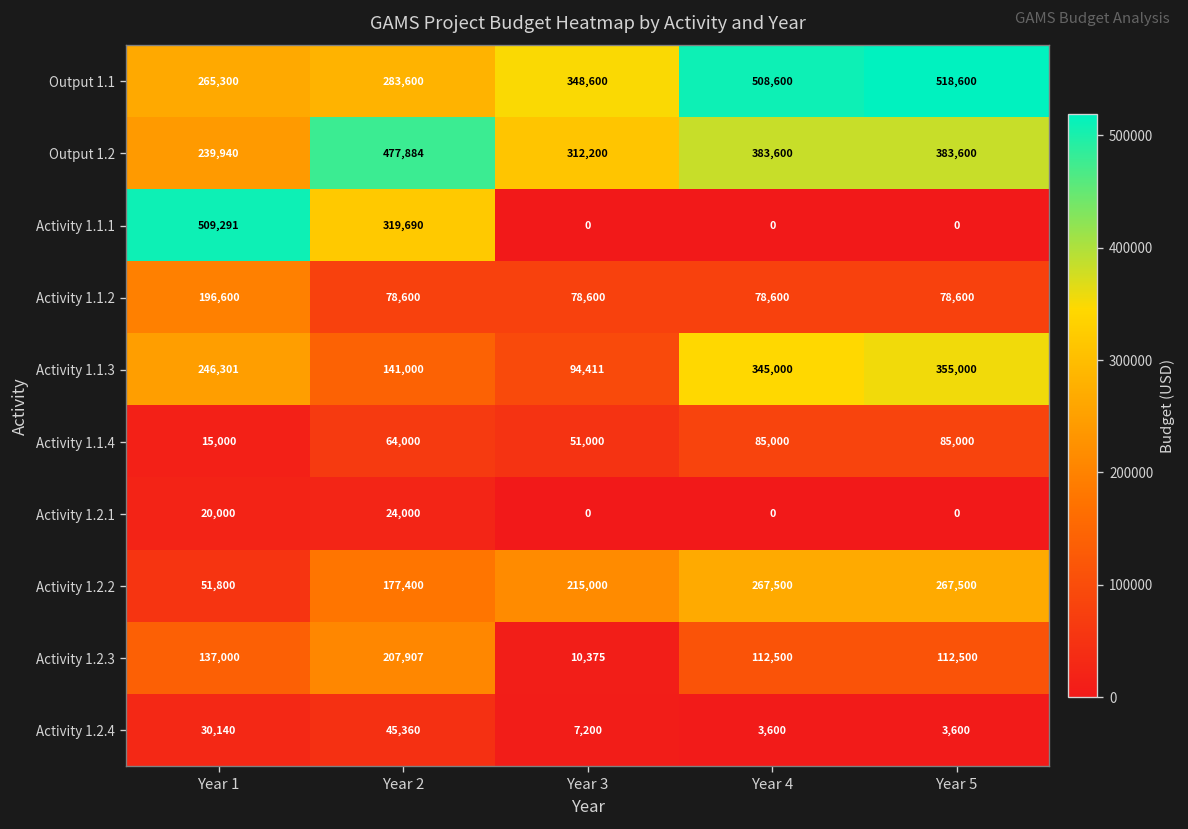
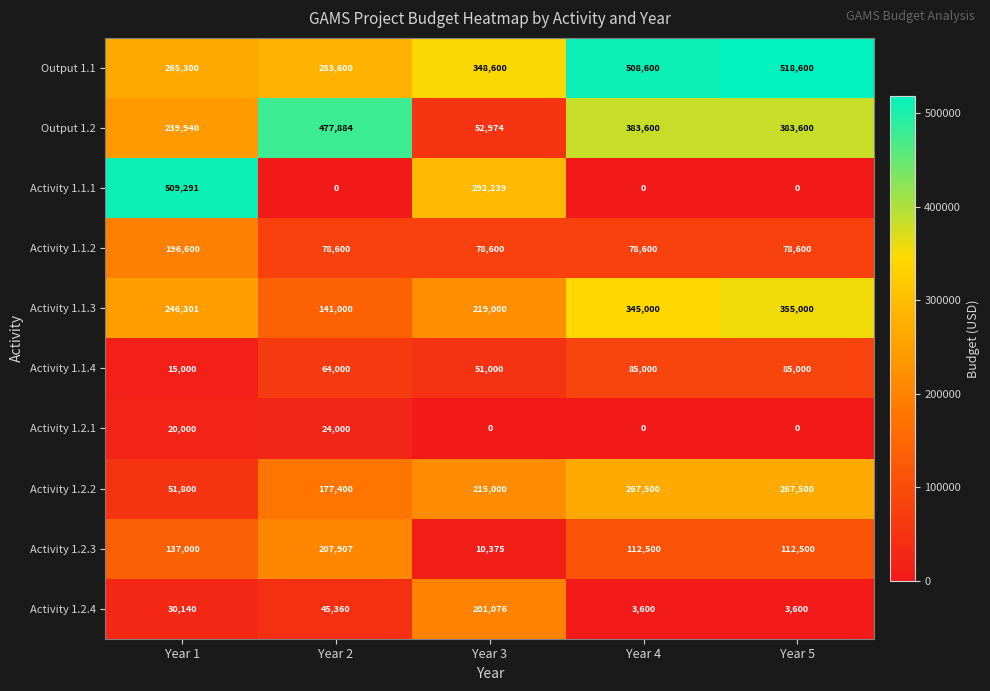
Output 1.2, Year 3: 312,200 -> 52,974
Activity 1.1.1, Year 2: 319,690 -> 0
Activity 1.1.1, Year 3: 0 -> 292,239
Activity 1.1.3, Year 3: 94,411 -> 219,000
Activity 1.2.4, Year 3: 7,200 -> 201,076
